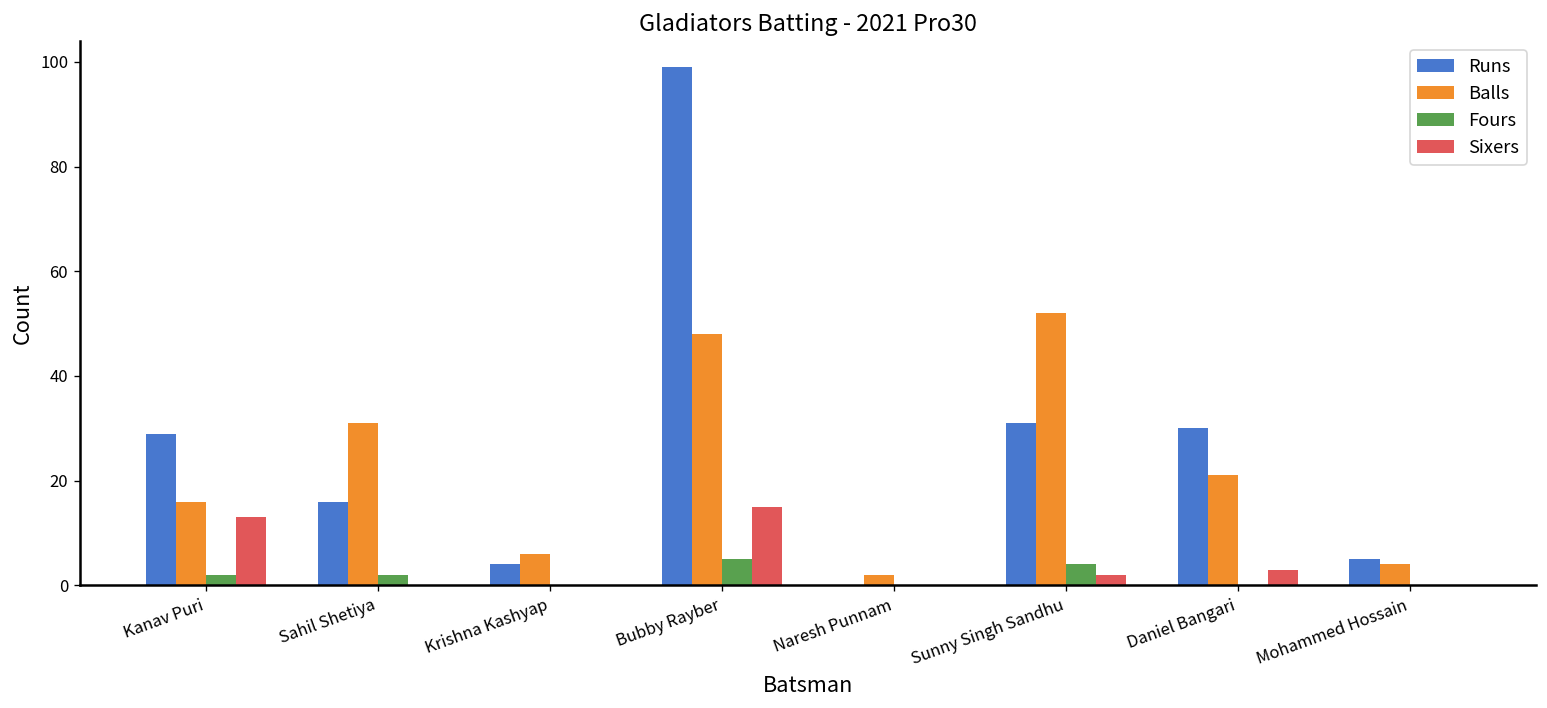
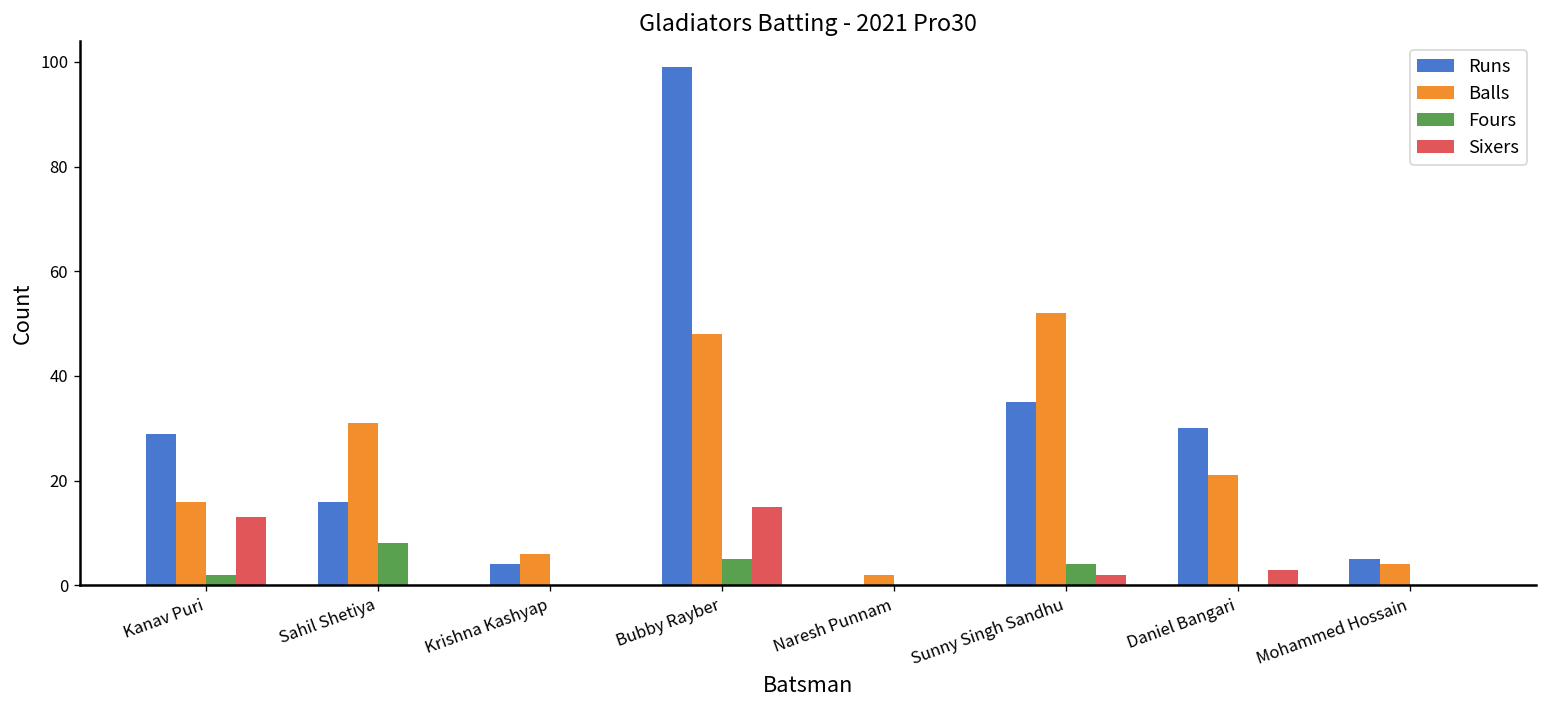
Fours, Sahil Shetiya: 2 -> 8
Runs, Sunny Singh Sandhu: 31 -> 35
